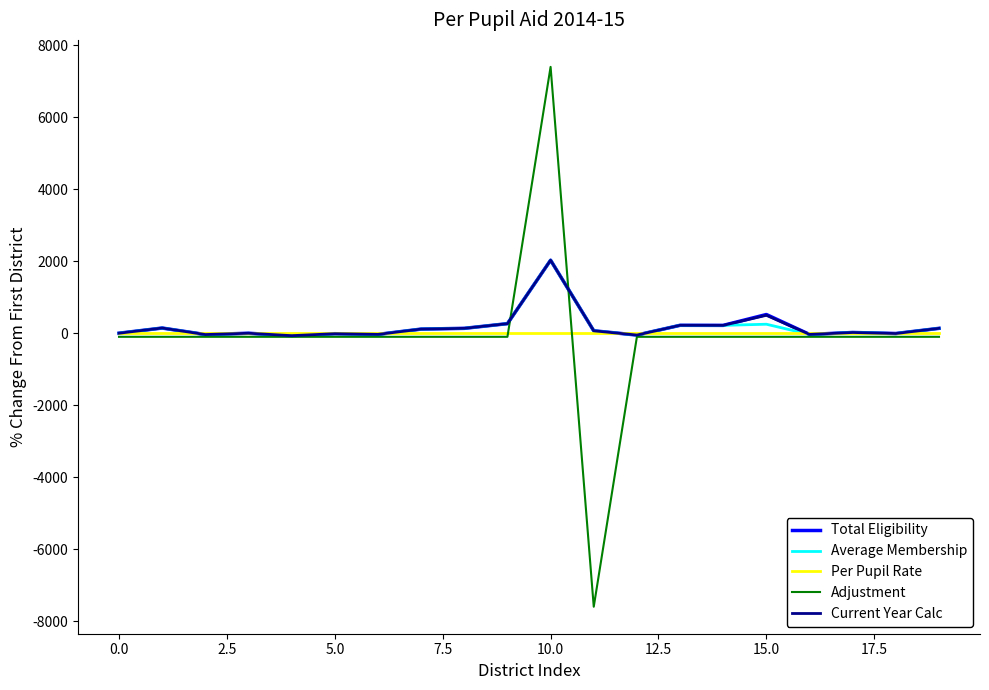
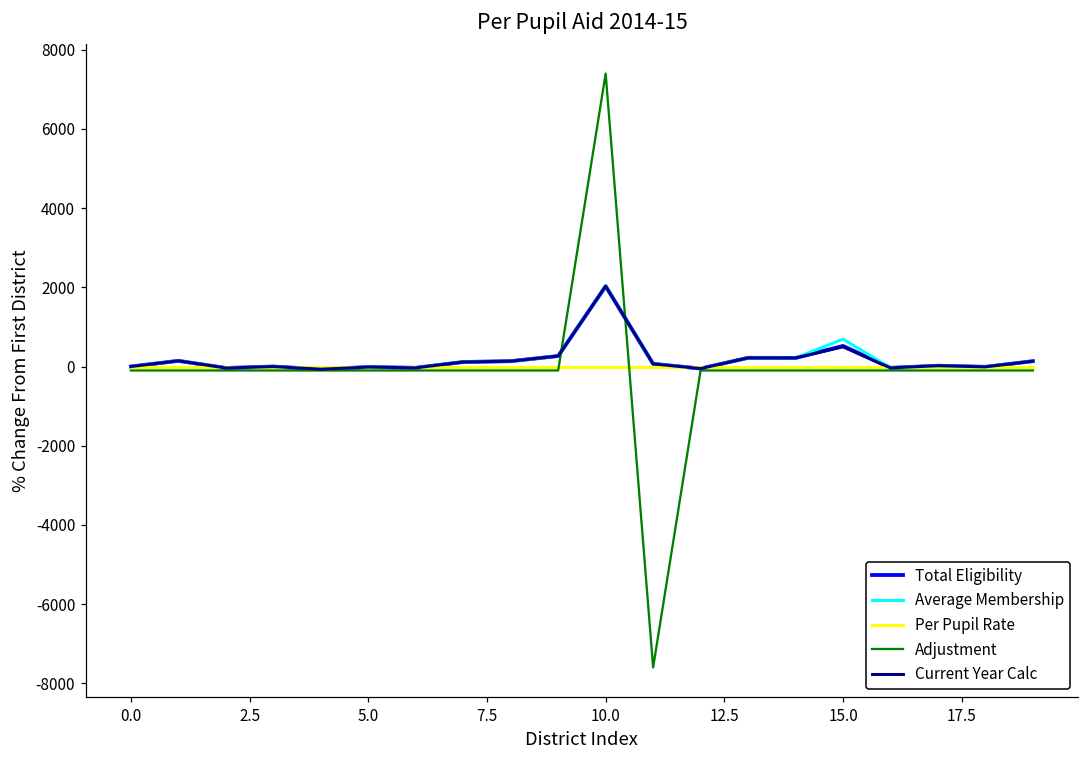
Average Membership, 15.0: 200 -> 700
